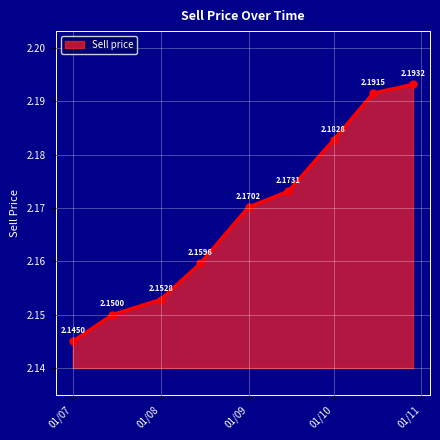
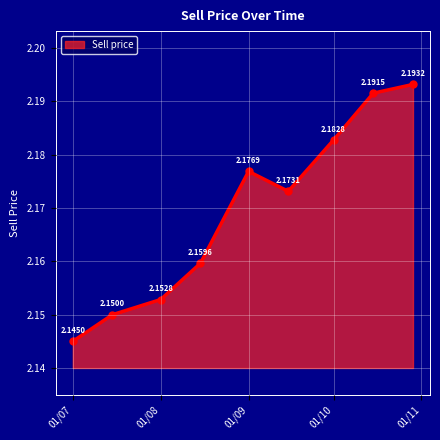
01/09: 2.1702 -> 2.1769
